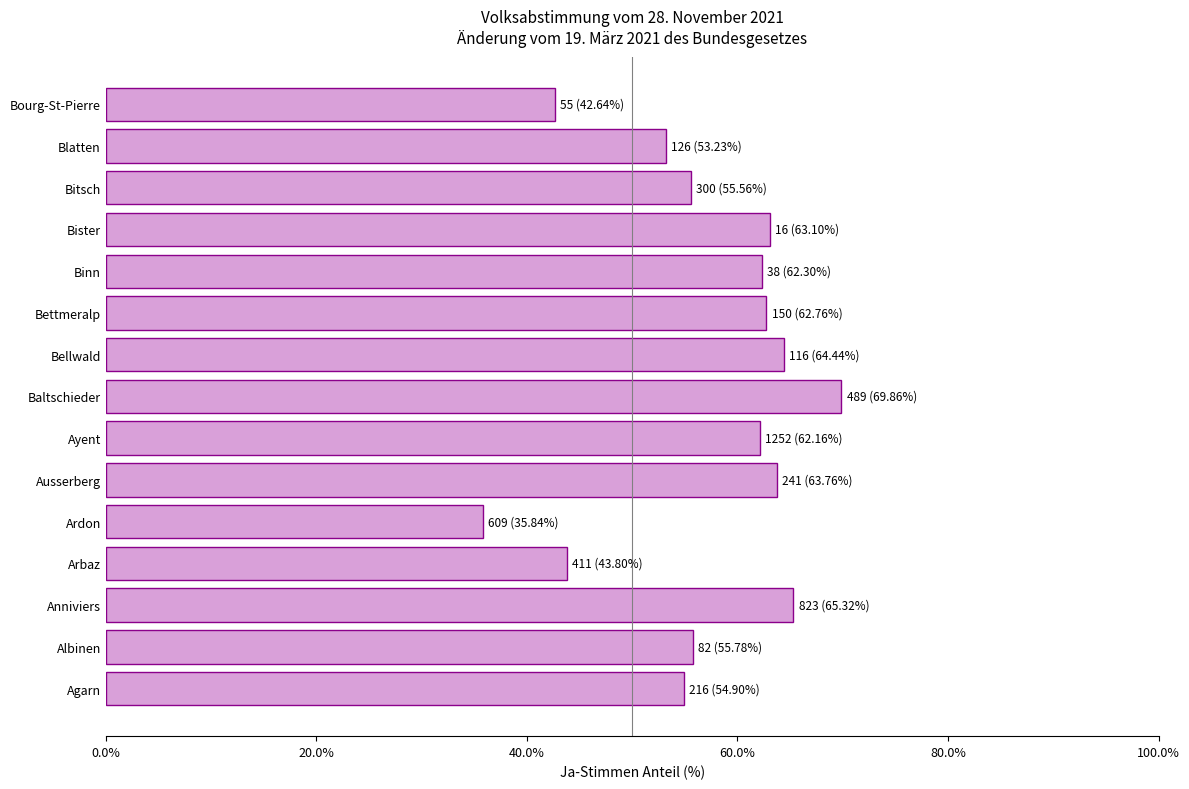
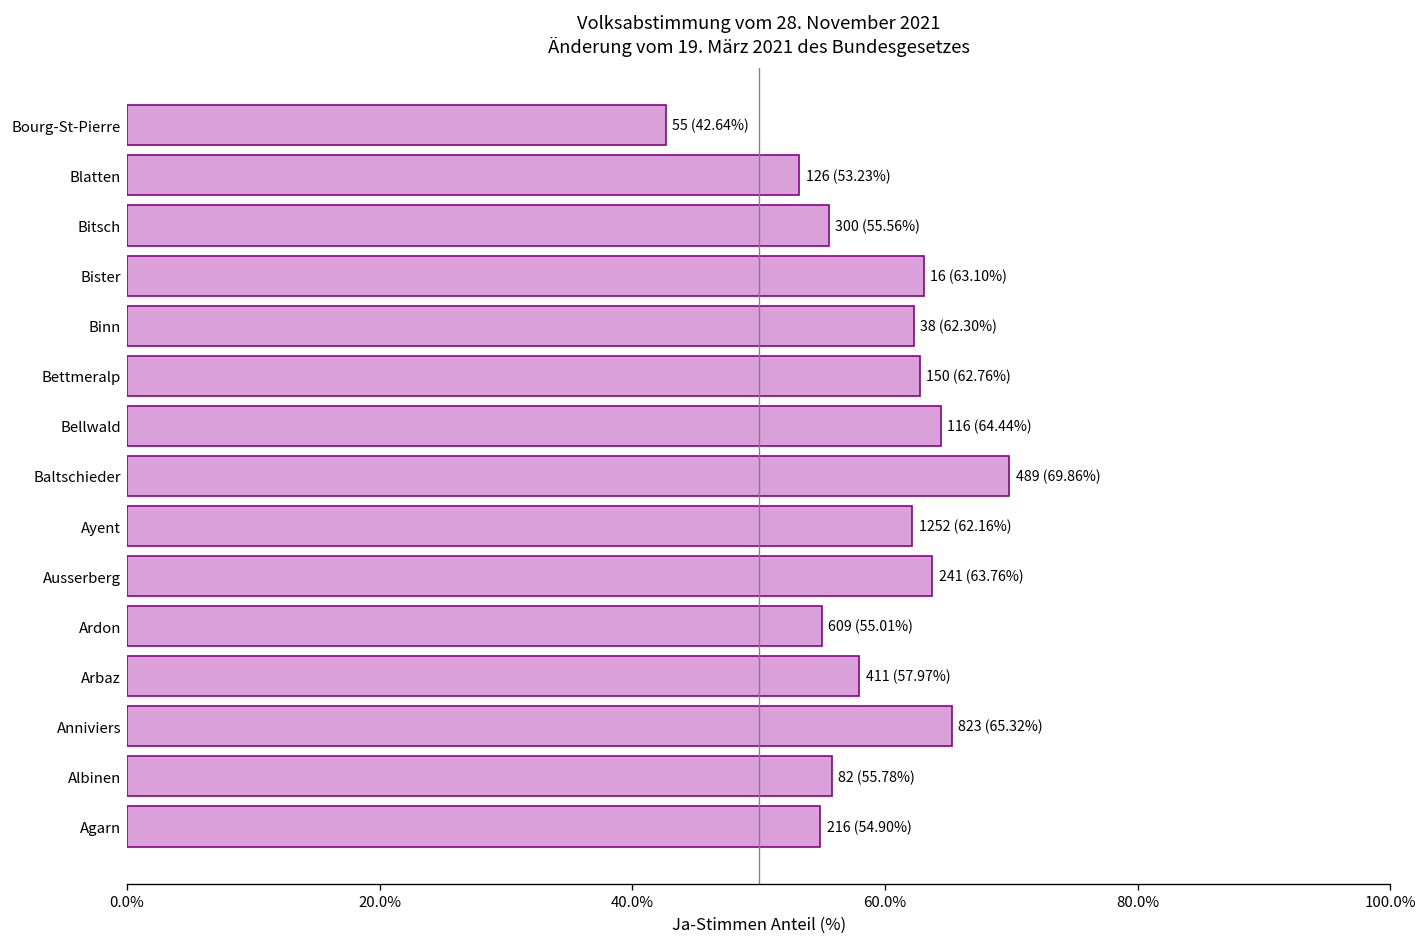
Ardon: (35.84%) -> (55.01%)
Arbaz: (43.80%) -> (57.97%)
